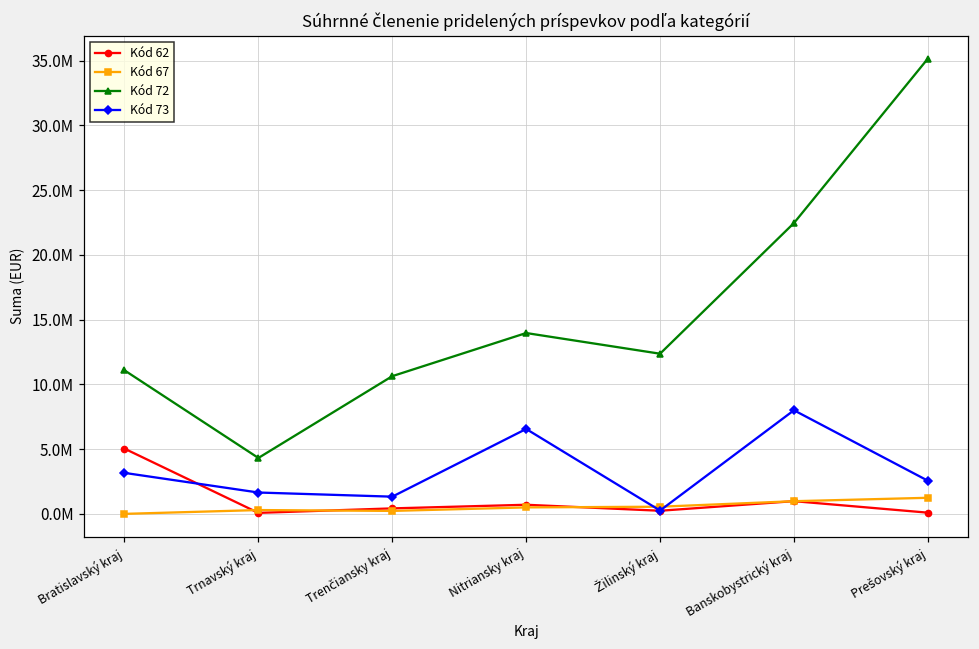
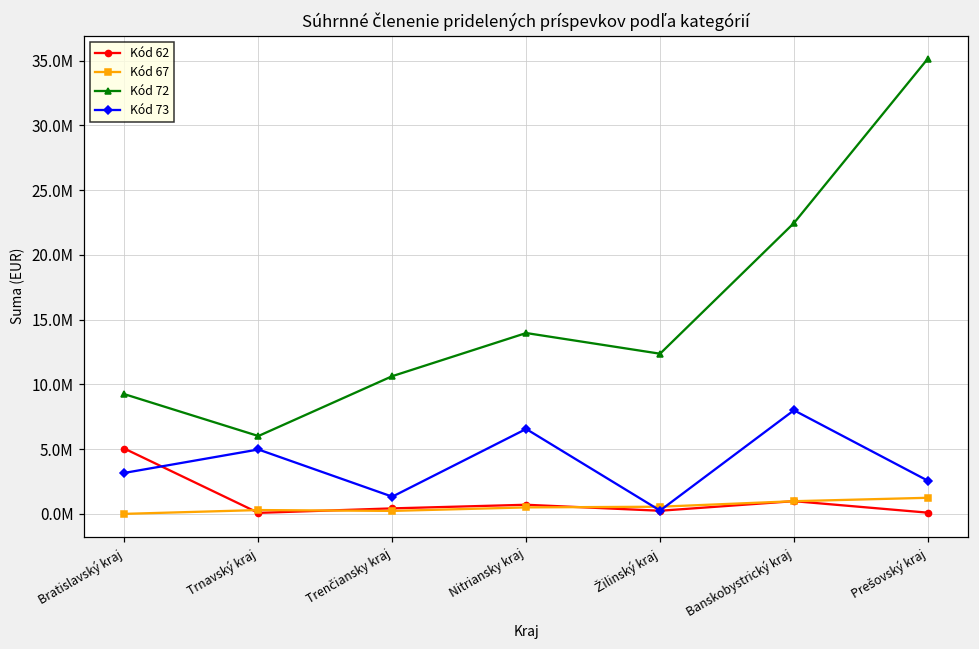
Kód 72, Bratislavský kraj: 11100000 -> 9200000
Kód 72, Trnavský kraj: 4300000 -> 6000000
Kód 73, Trnavský kraj: 1600000 -> 5000000
